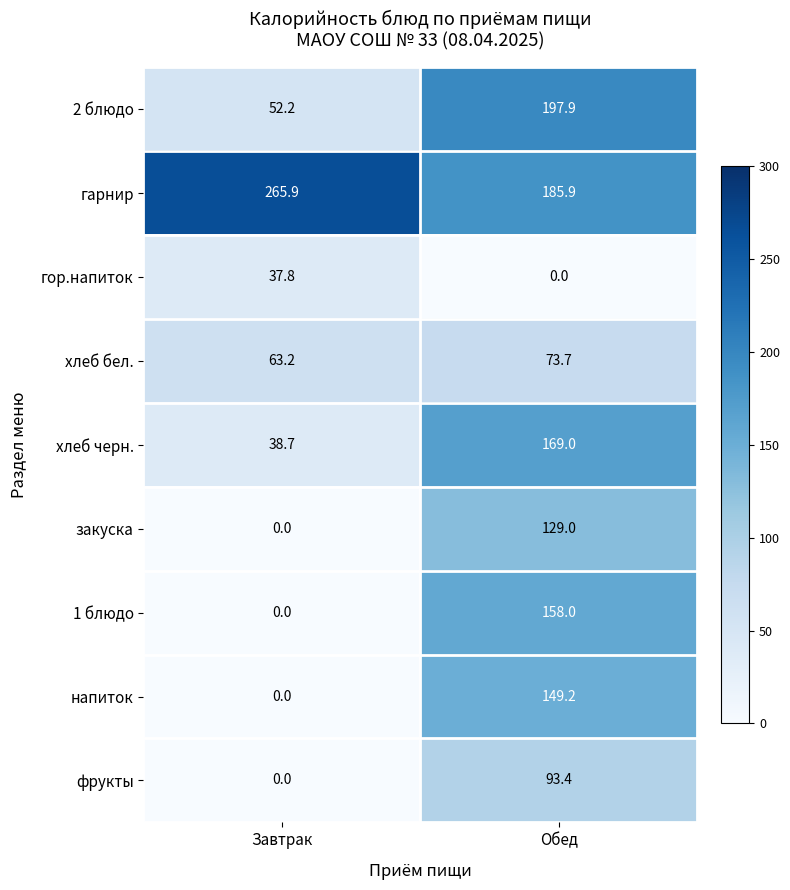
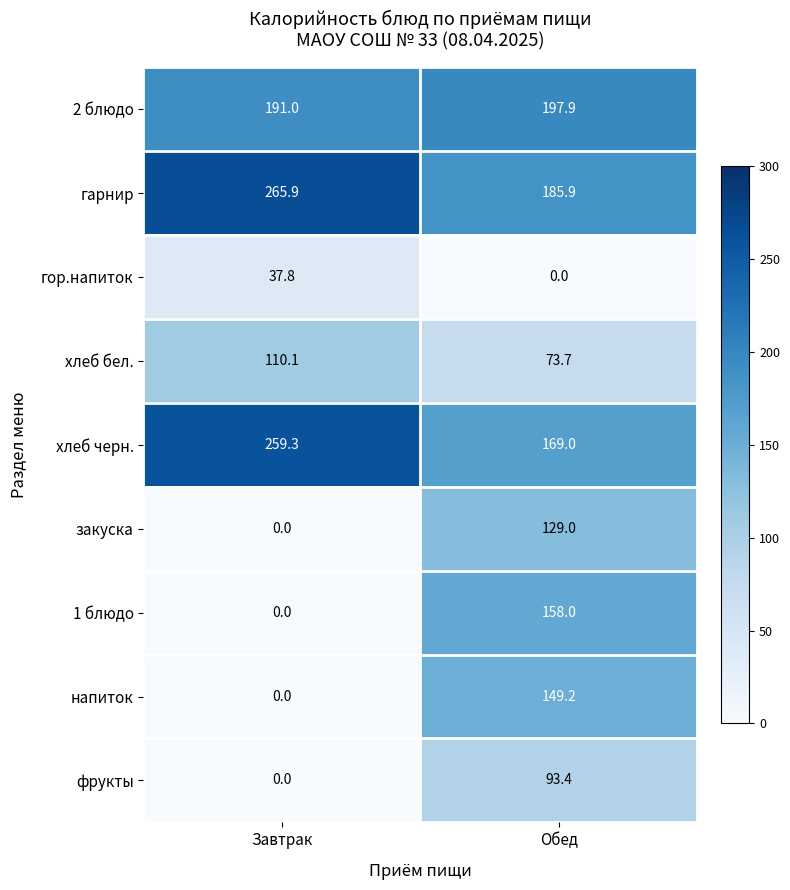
2 блюдо, Завтрак: 52.2 -> 191.0
хлеб бел., Завтрак: 63.2 -> 110.1
хлеб черн., Завтрак: 38.7 -> 259.3
